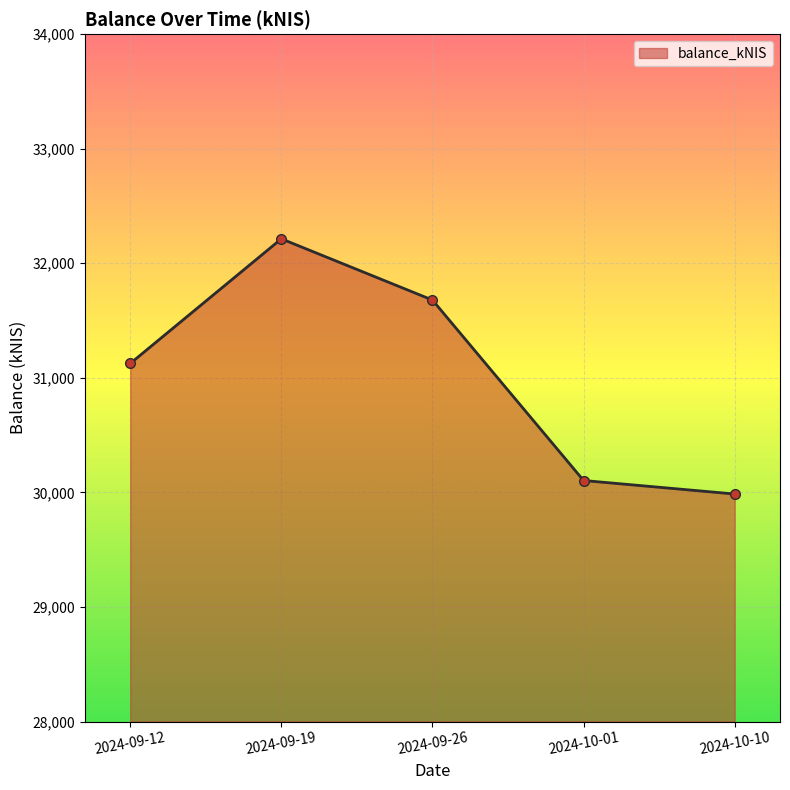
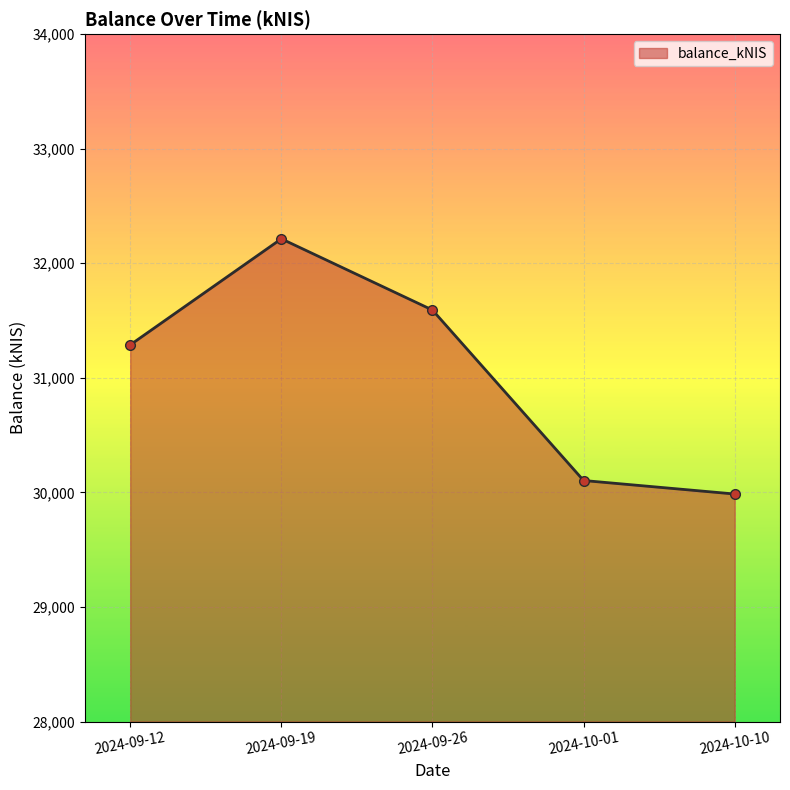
2024-09-12: 31,130 -> 31,290
2024-09-26: 31,680 -> 31,590
